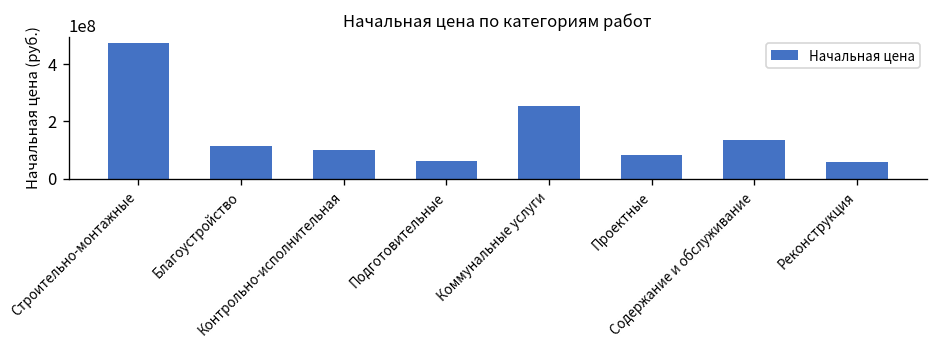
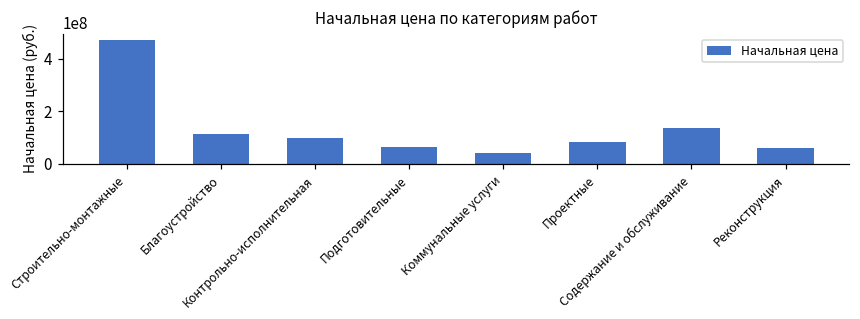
Коммунальные услуги: 250000000 -> 40000000
